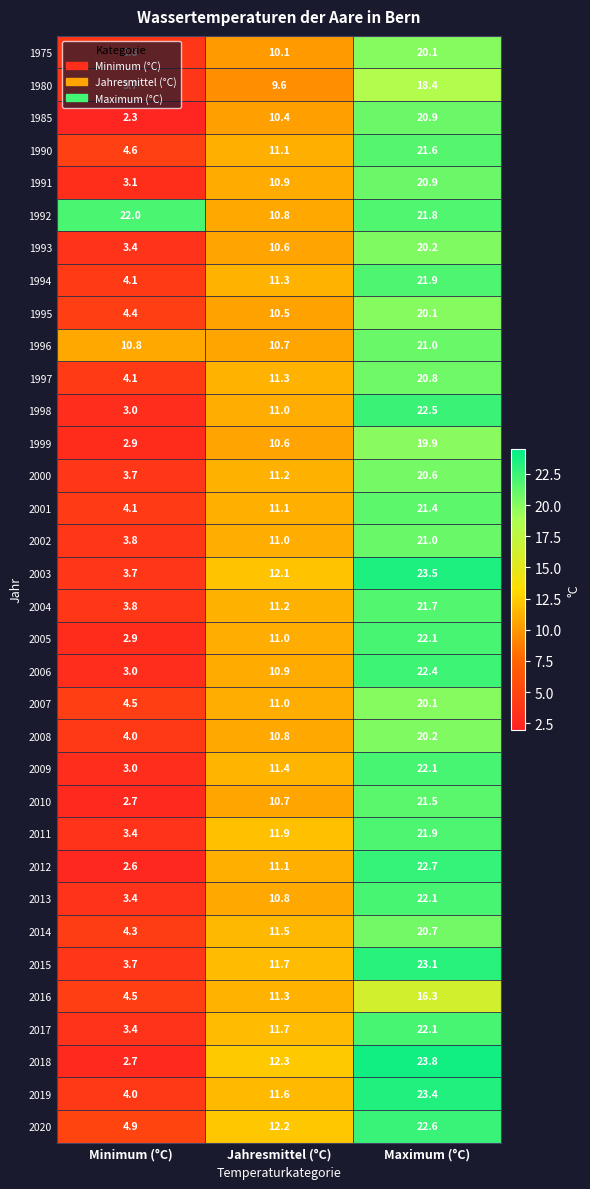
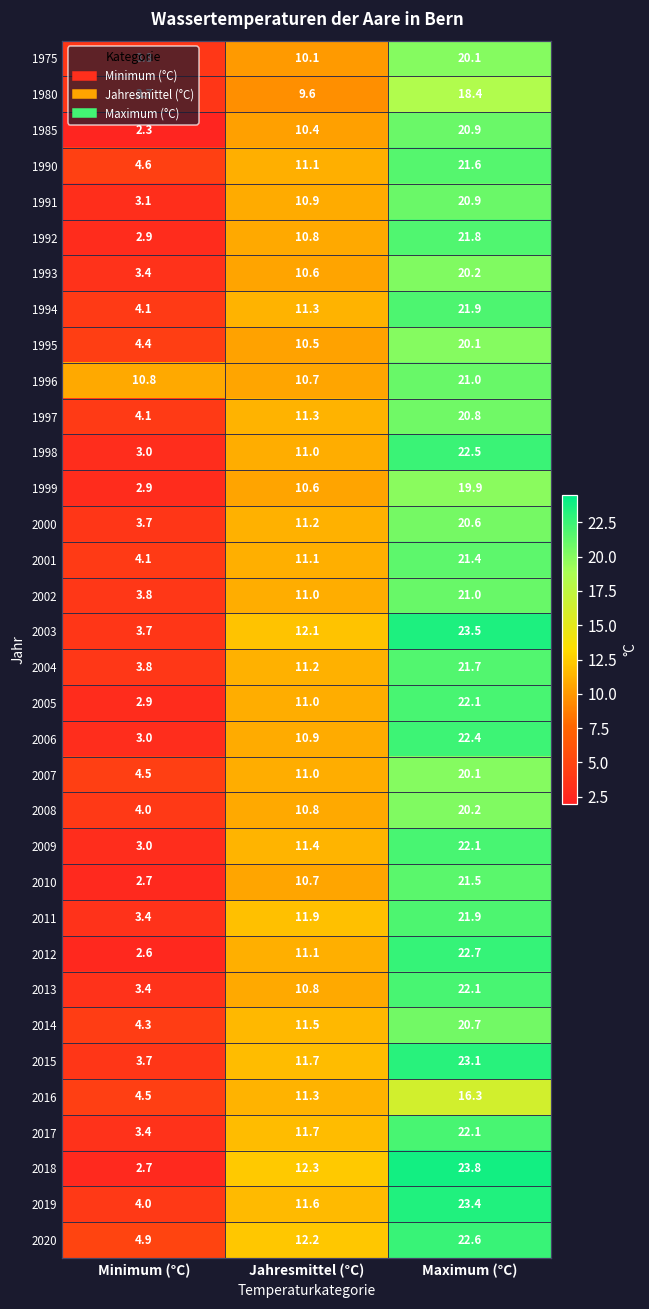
1992, Minimum (°C): 22.0 -> 2.9
